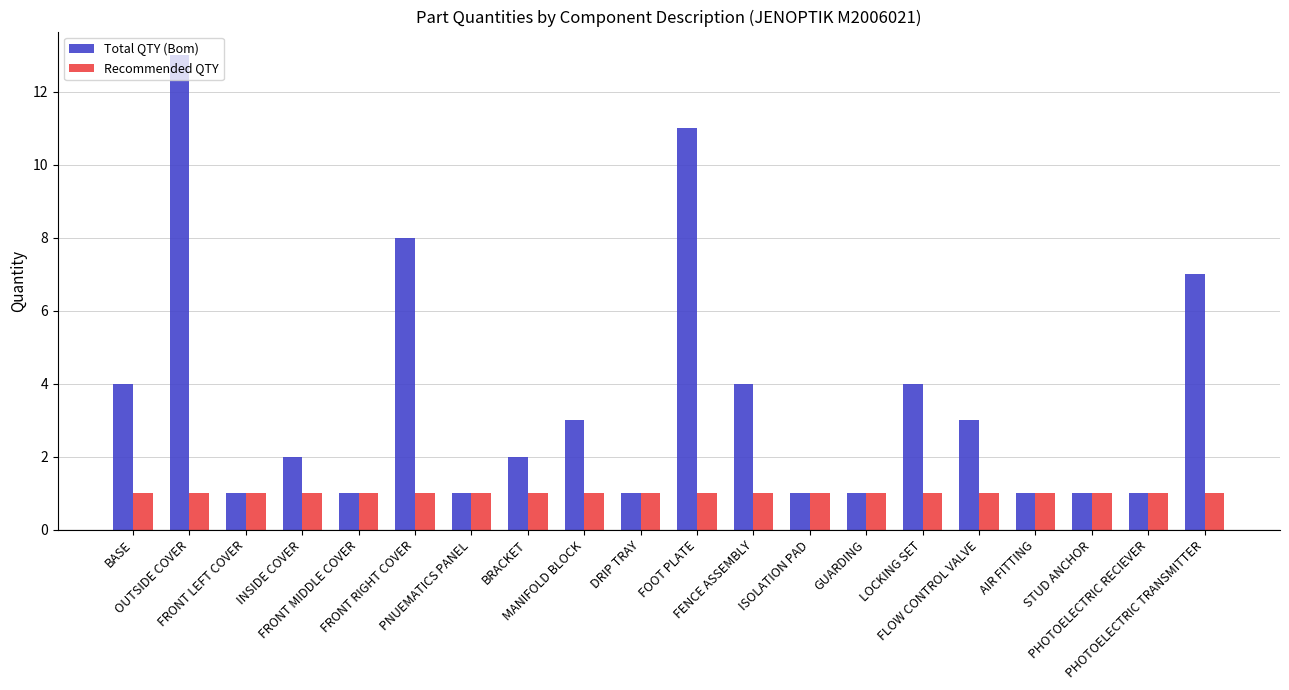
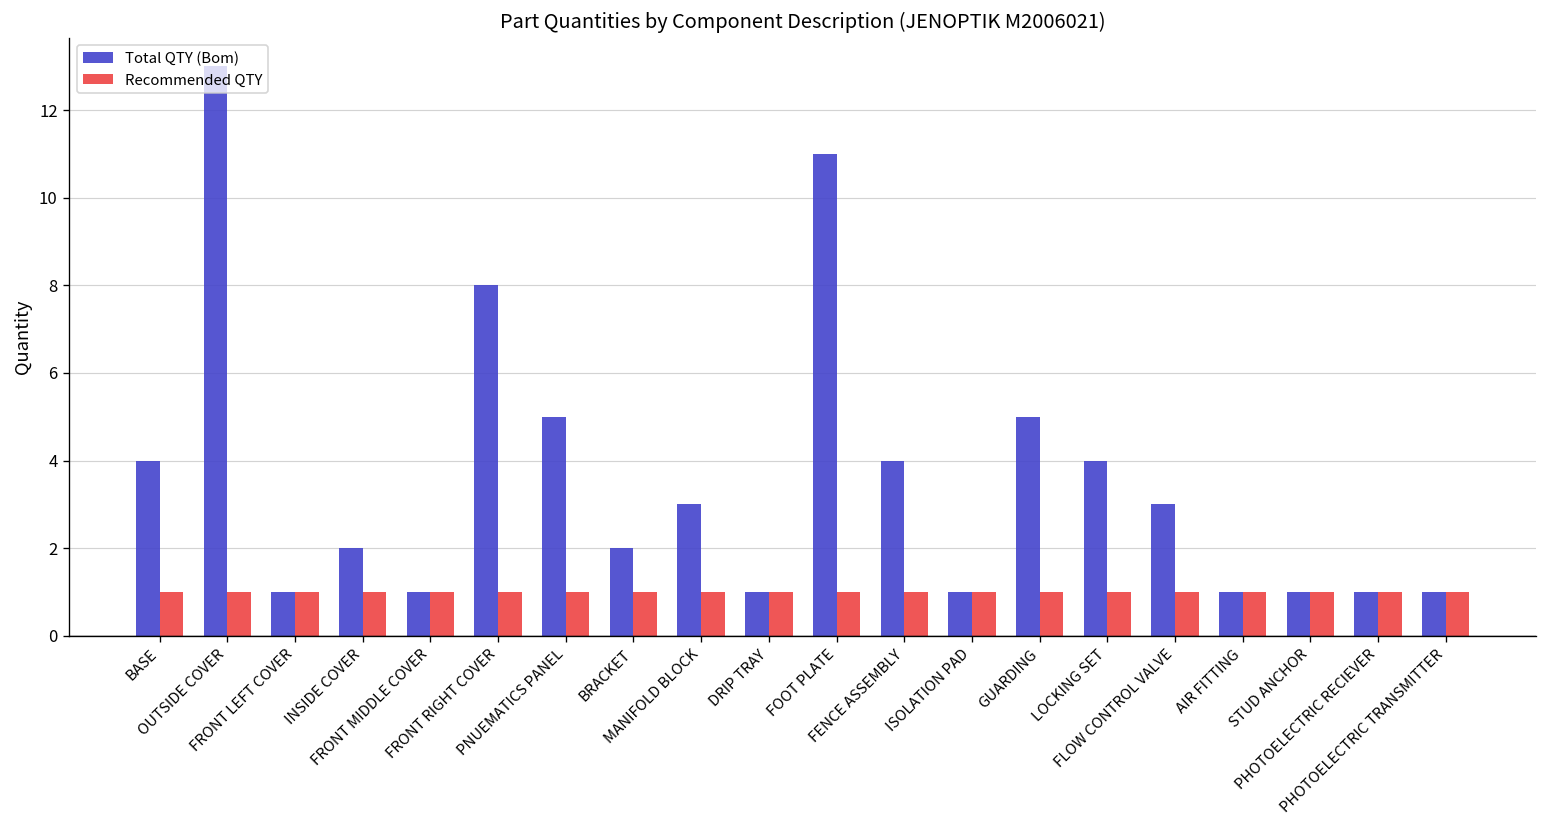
Total QTY (Bom), PNUEMATICS PANEL: 1 -> 5
Total QTY (Bom), GUARDING: 1 -> 5
Total QTY (Bom), PHOTOELECTRIC TRANSMITTER: 7 -> 1
